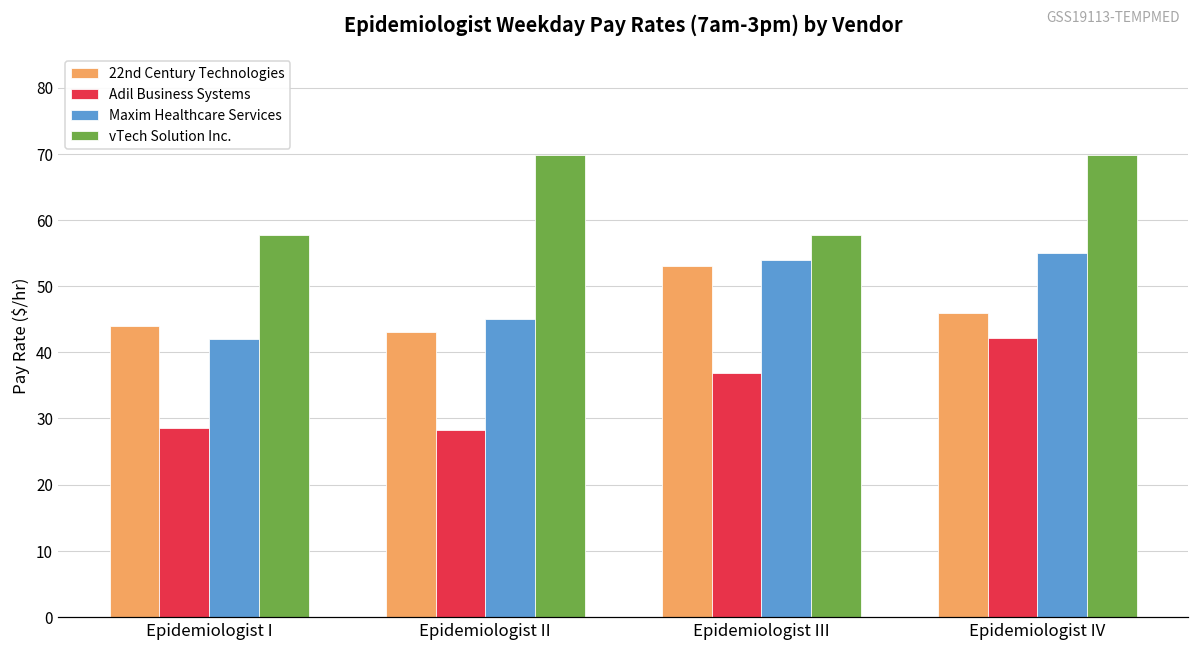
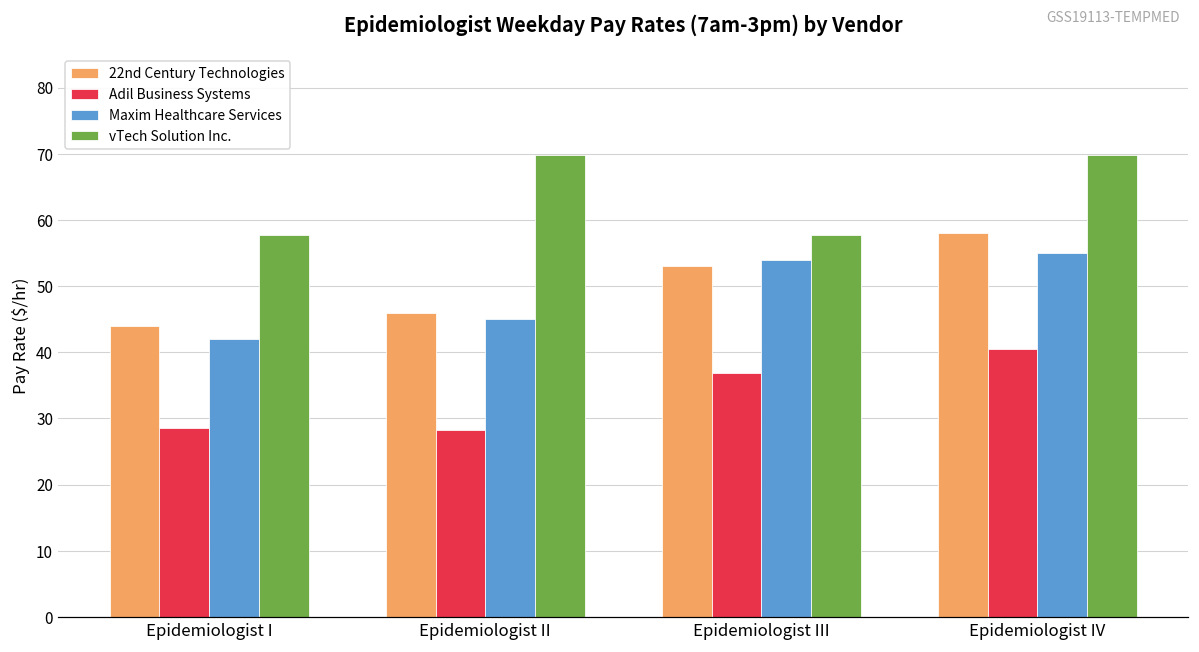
22nd Century Technologies, Epidemiologist II: 43 -> 46
22nd Century Technologies, Epidemiologist IV: 46 -> 58
Adil Business Systems, Epidemiologist IV: 42 -> 41
